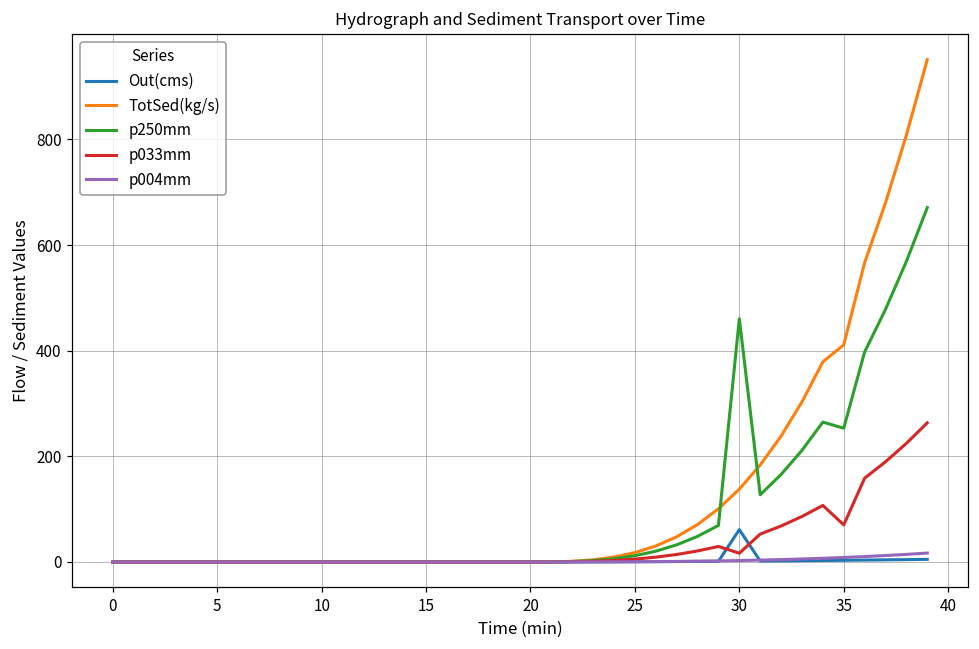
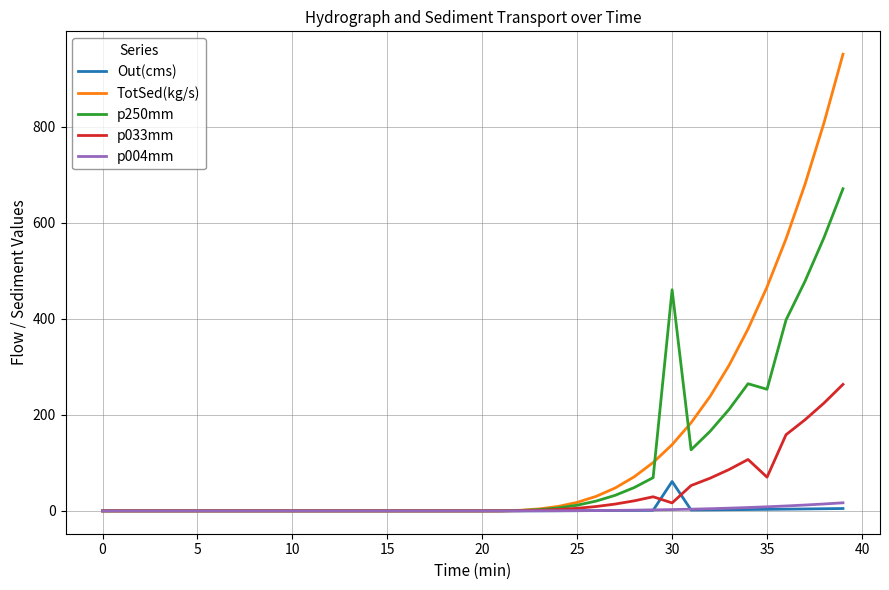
TotSed(kg/s), 35: 410 -> 470
